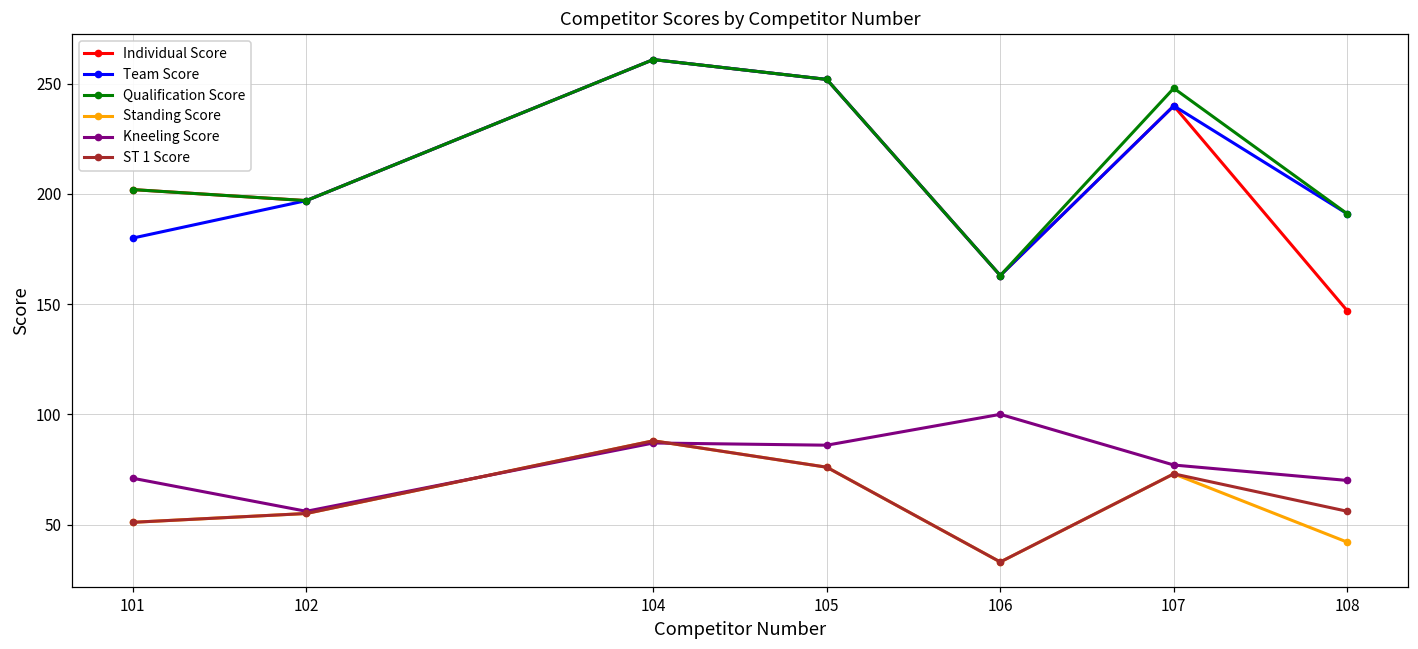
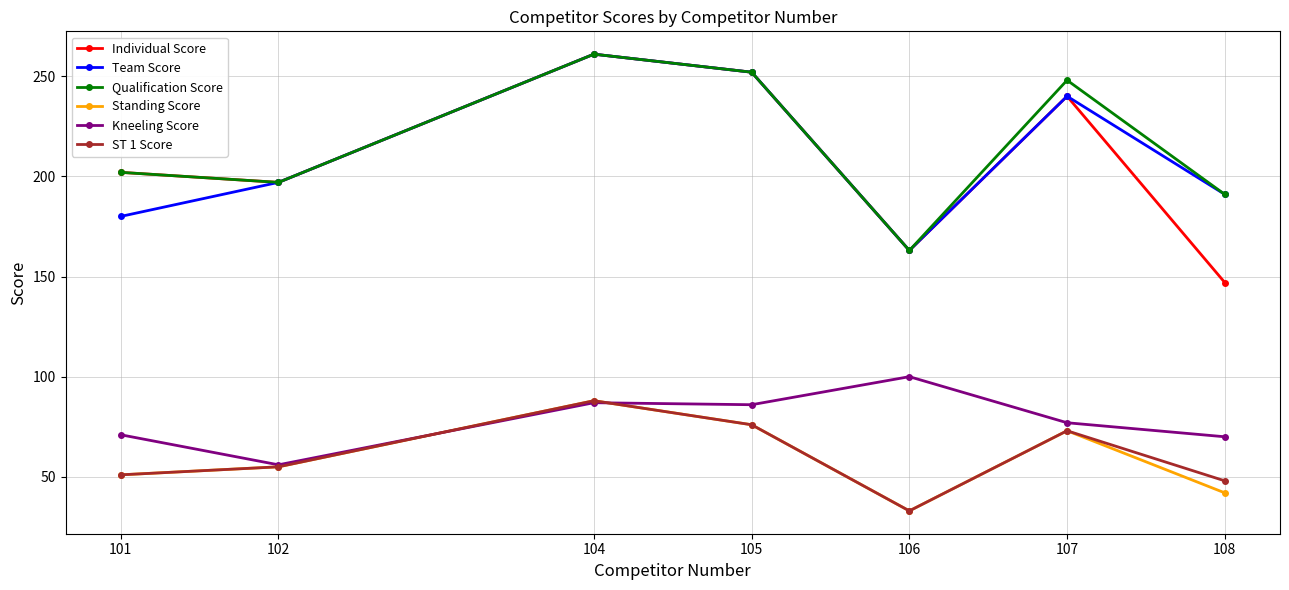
ST 1 Score, 108: 56 -> 48
